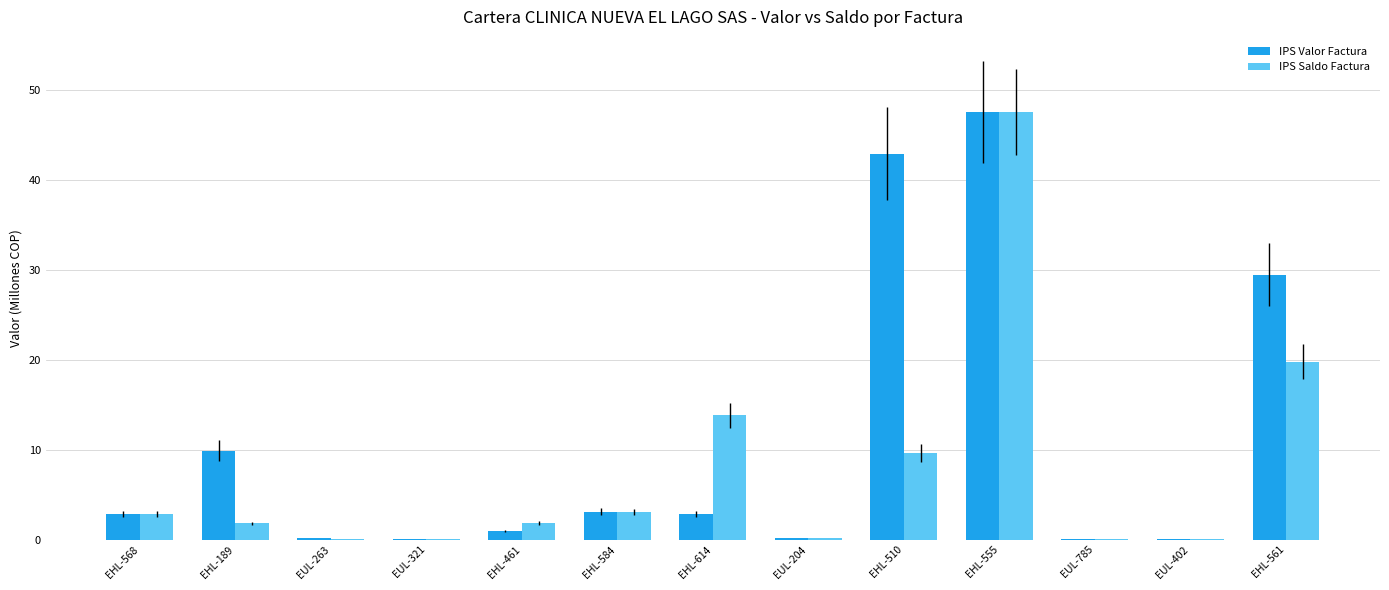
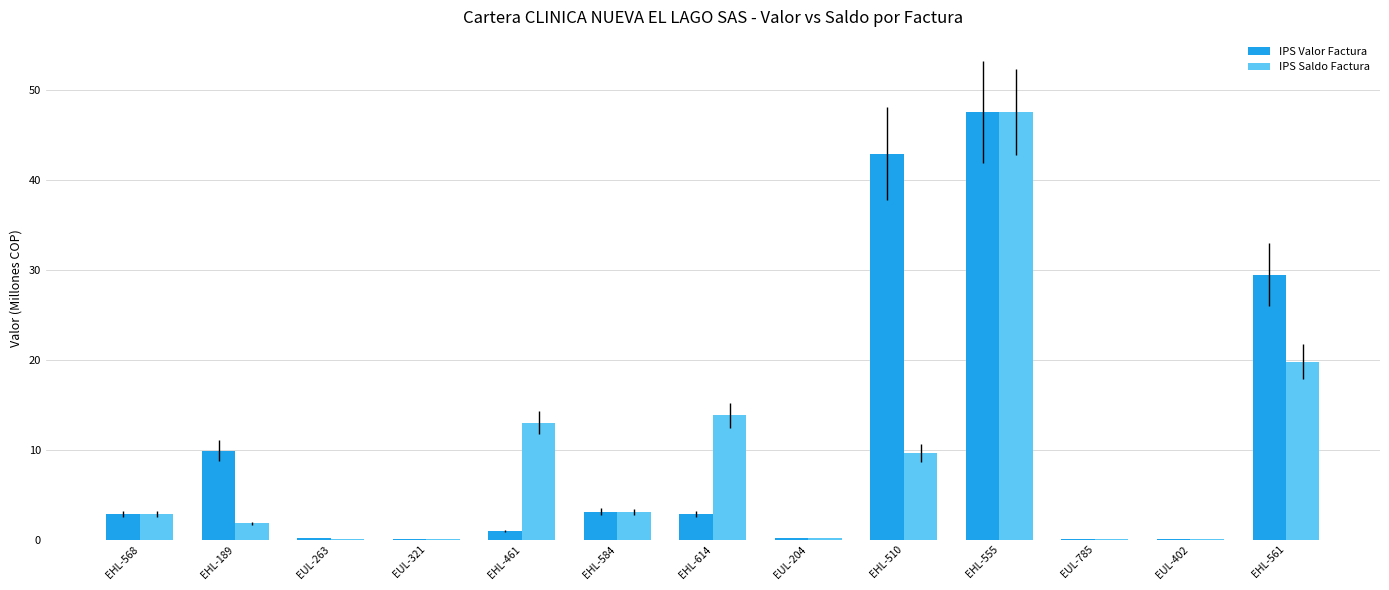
IPS Saldo Factura, EHL-461: 2 -> 13
